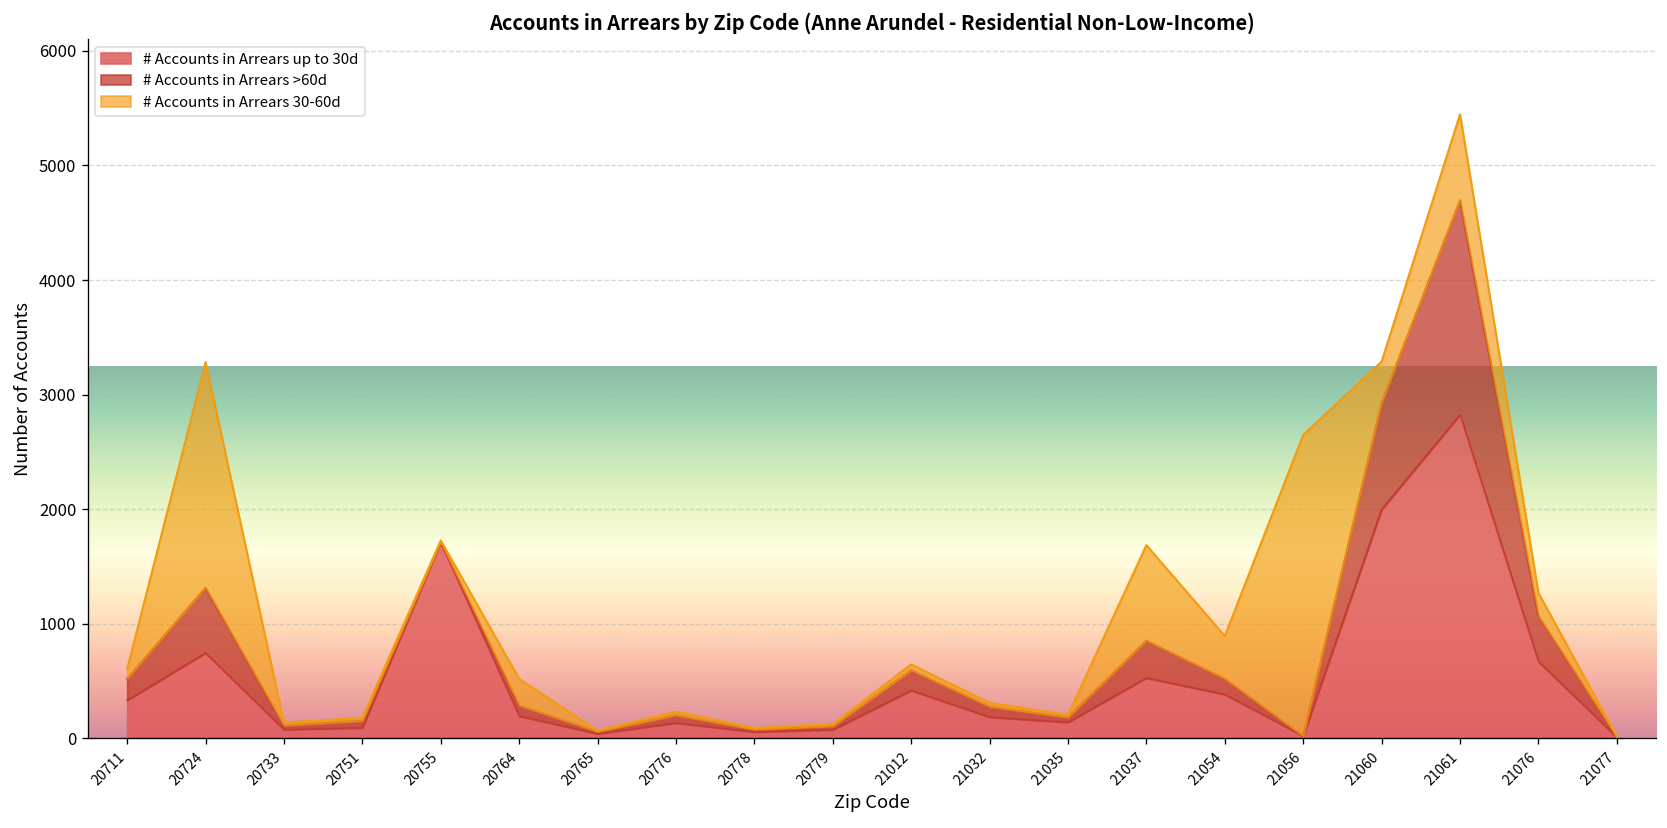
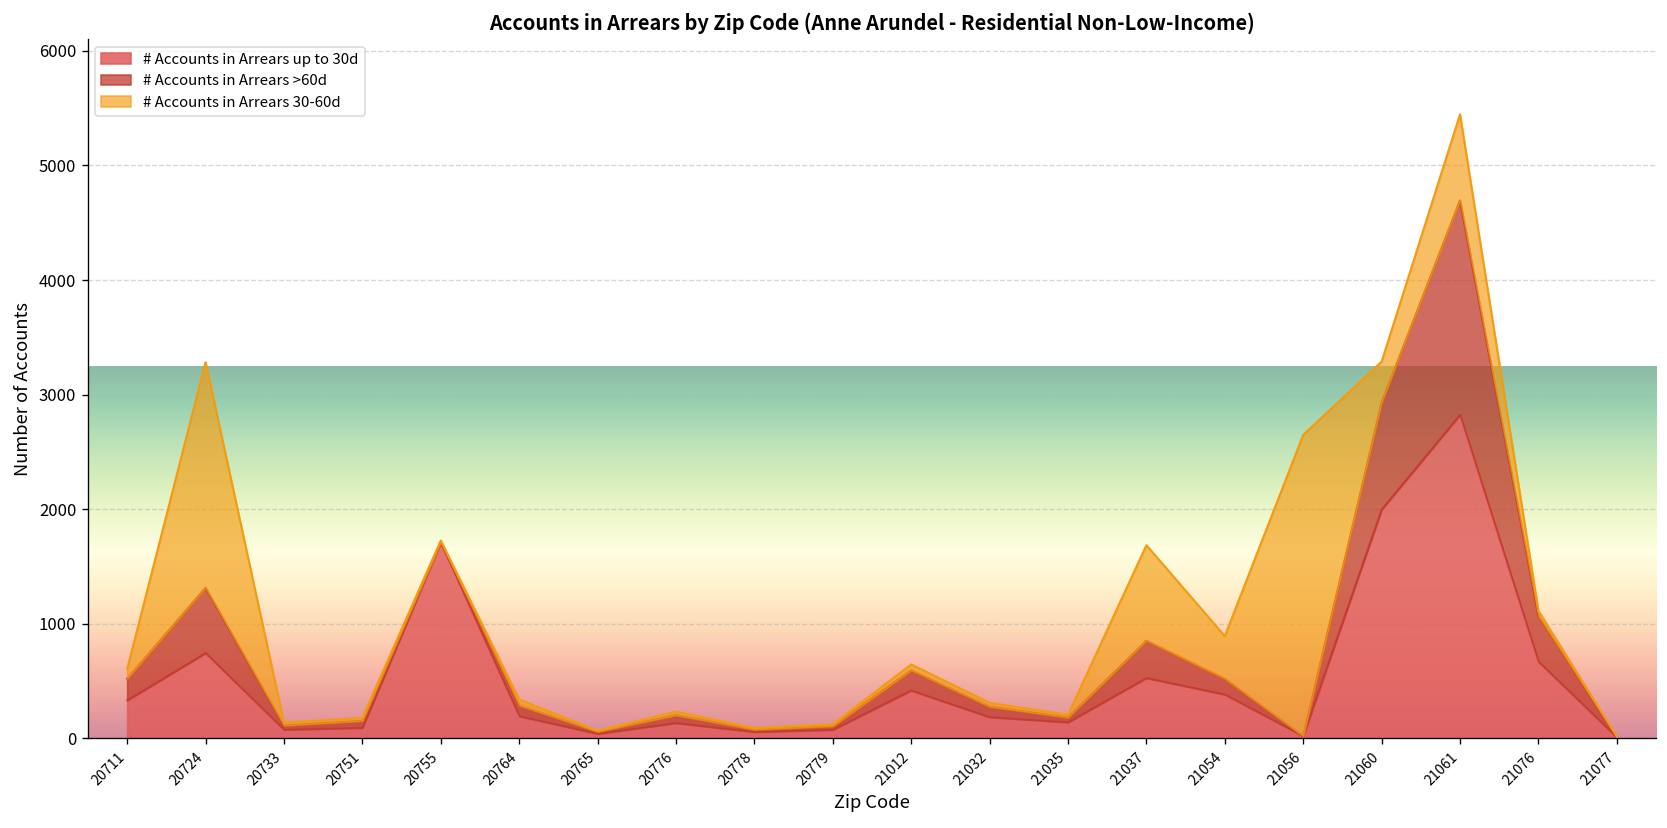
# Accounts in Arrears 30-60d, 20764: 200 -> 100
# Accounts in Arrears 30-60d, 21076: 200 -> 0
